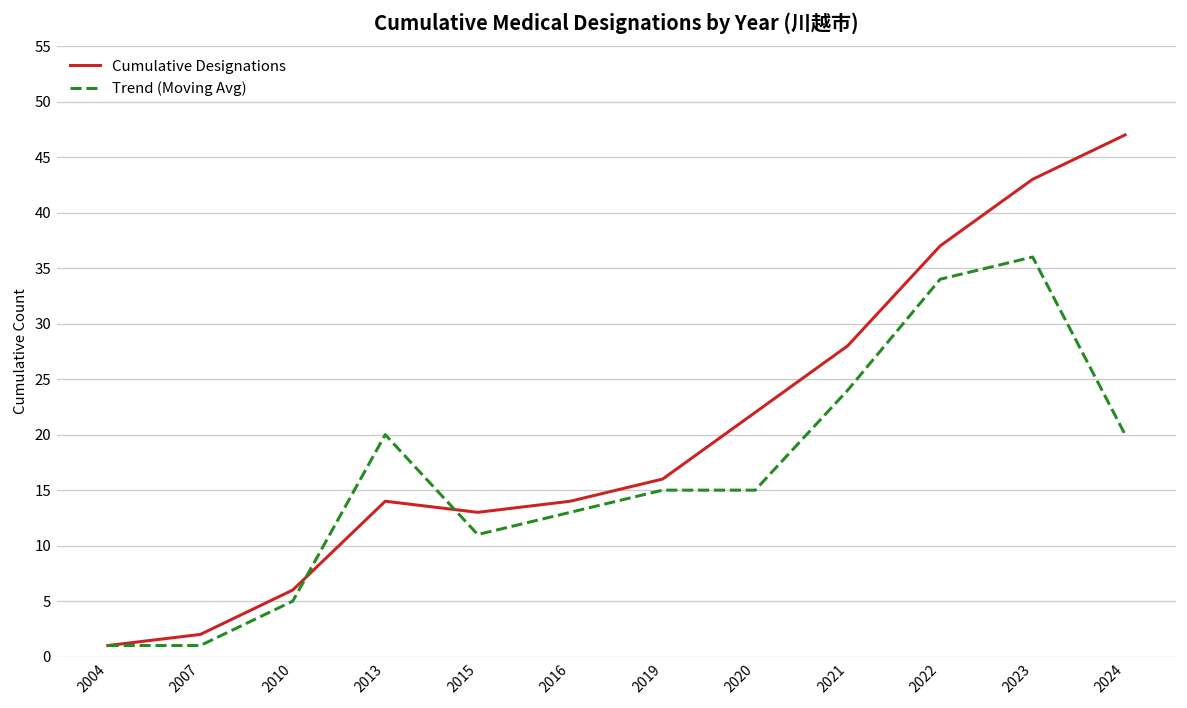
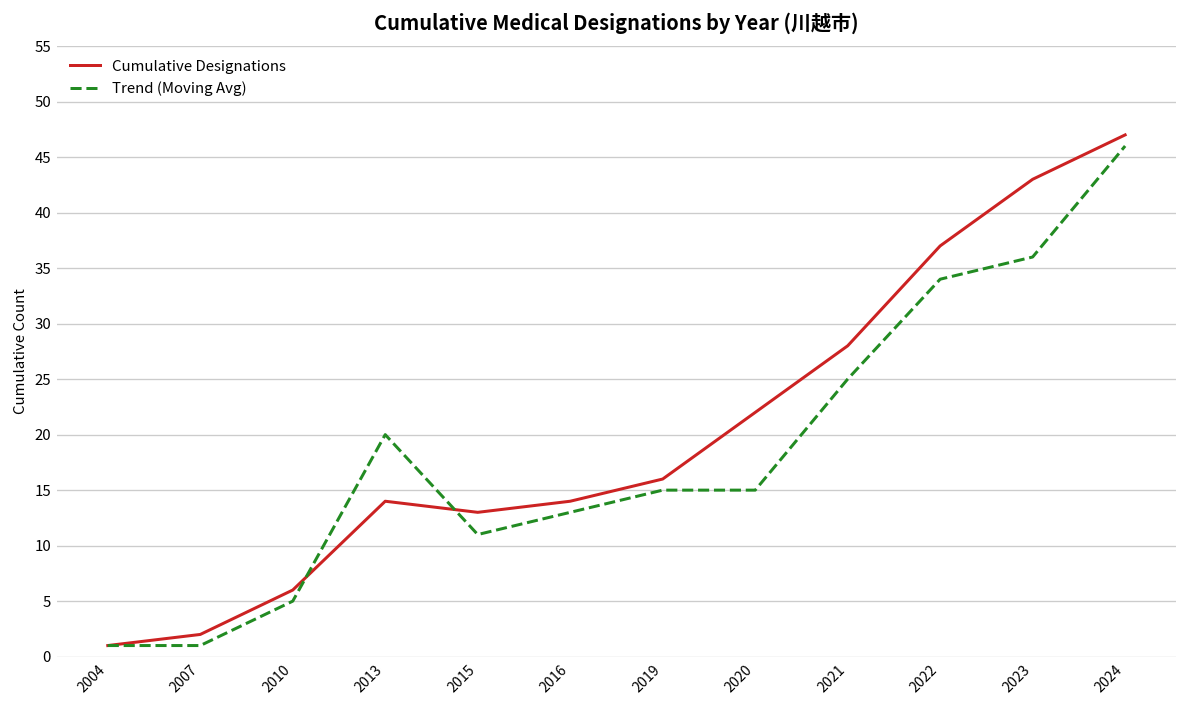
Trend (Moving Avg), 2021: 24 -> 25
Trend (Moving Avg), 2024: 20 -> 46
